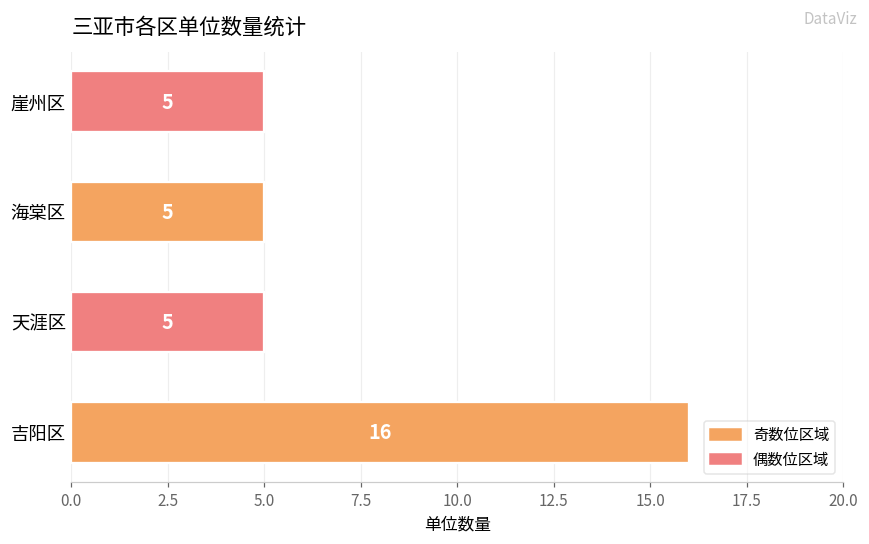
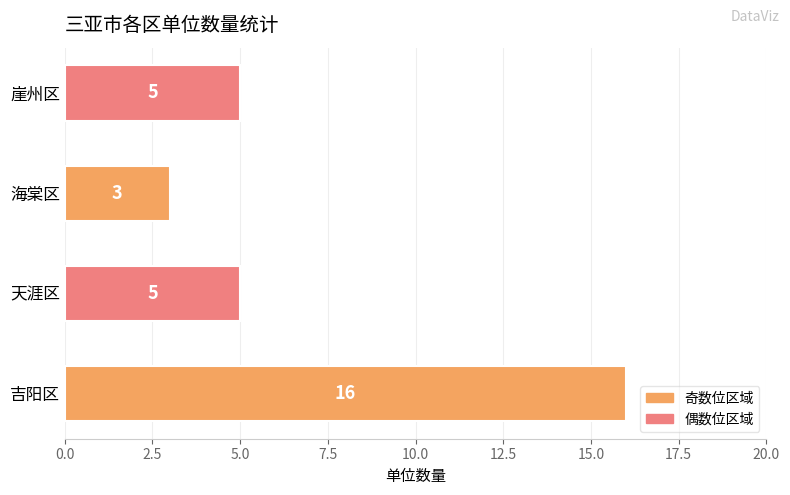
海棠区: 5 -> 3
